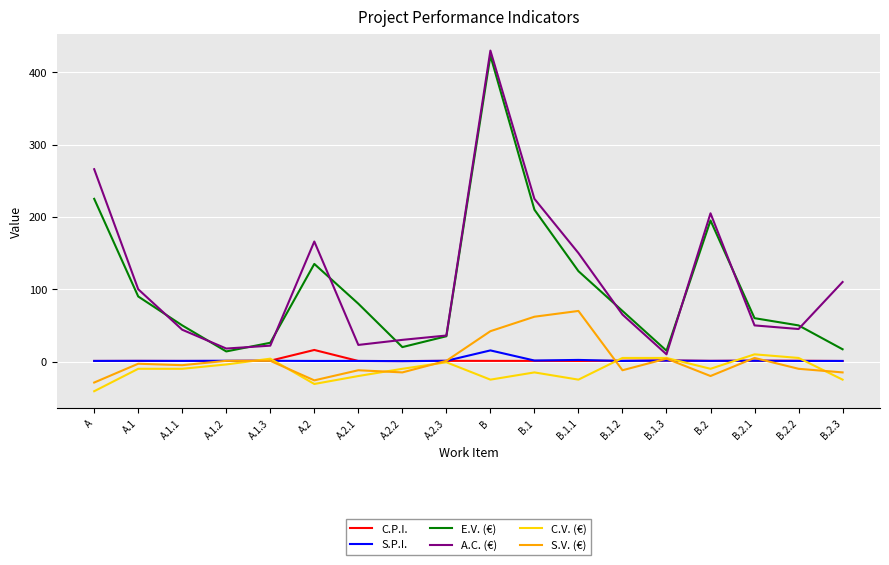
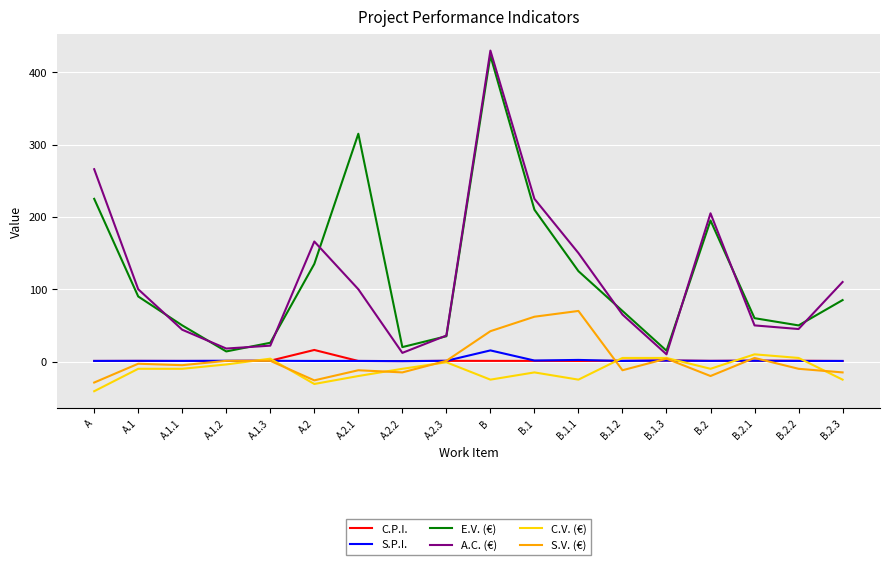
E.V. (€), A.2.1: 80 -> 320
A.C. (€), A.2.1: 20 -> 100
A.C. (€), A.2.2: 30 -> 10
E.V. (€), B.2.3: 20 -> 90
